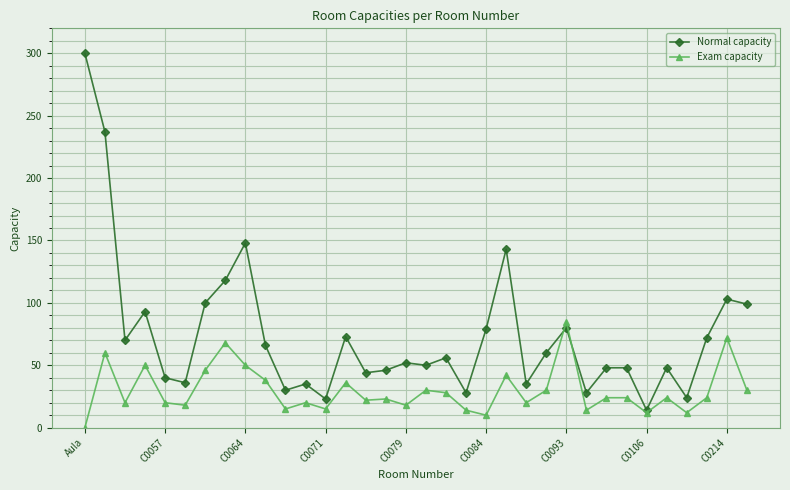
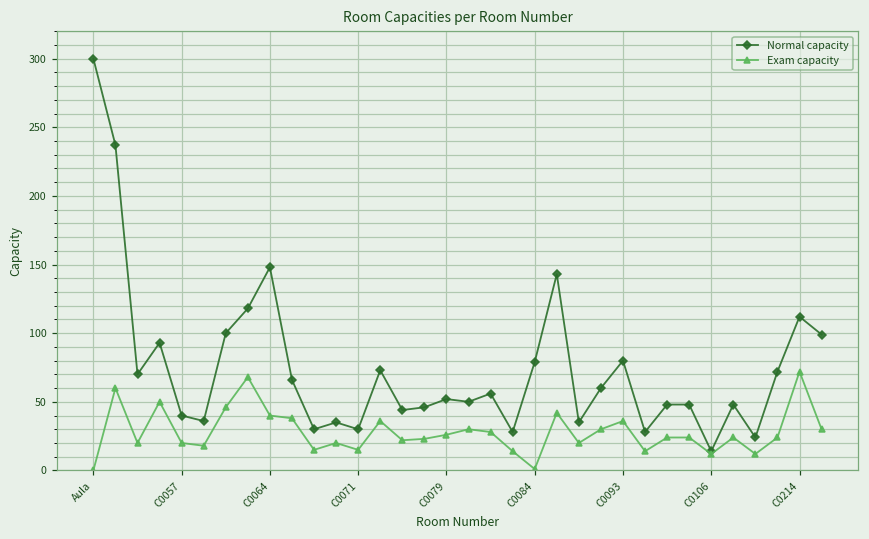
Exam capacity, C0064: 50 -> 40
Normal capacity, C0071: 23 -> 30
Exam capacity, C0079: 18 -> 26
Exam capacity, C0084: 10 -> 1
Exam capacity, C0093: 85 -> 36
Normal capacity, C0214: 103 -> 112
